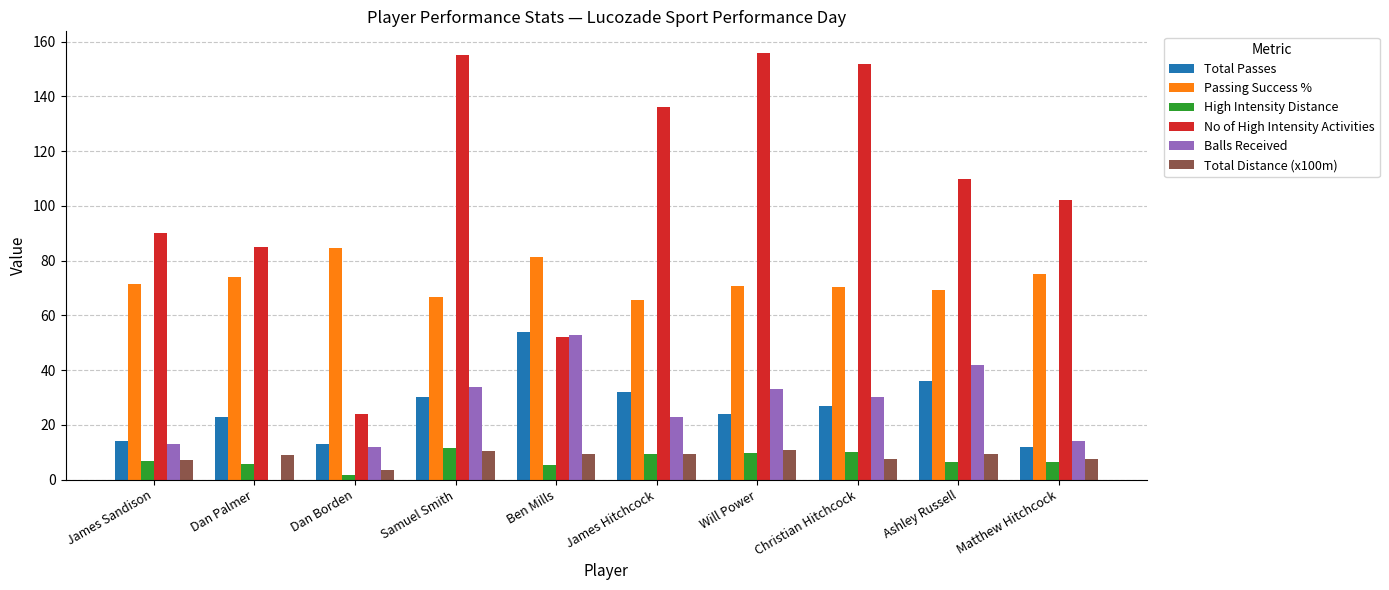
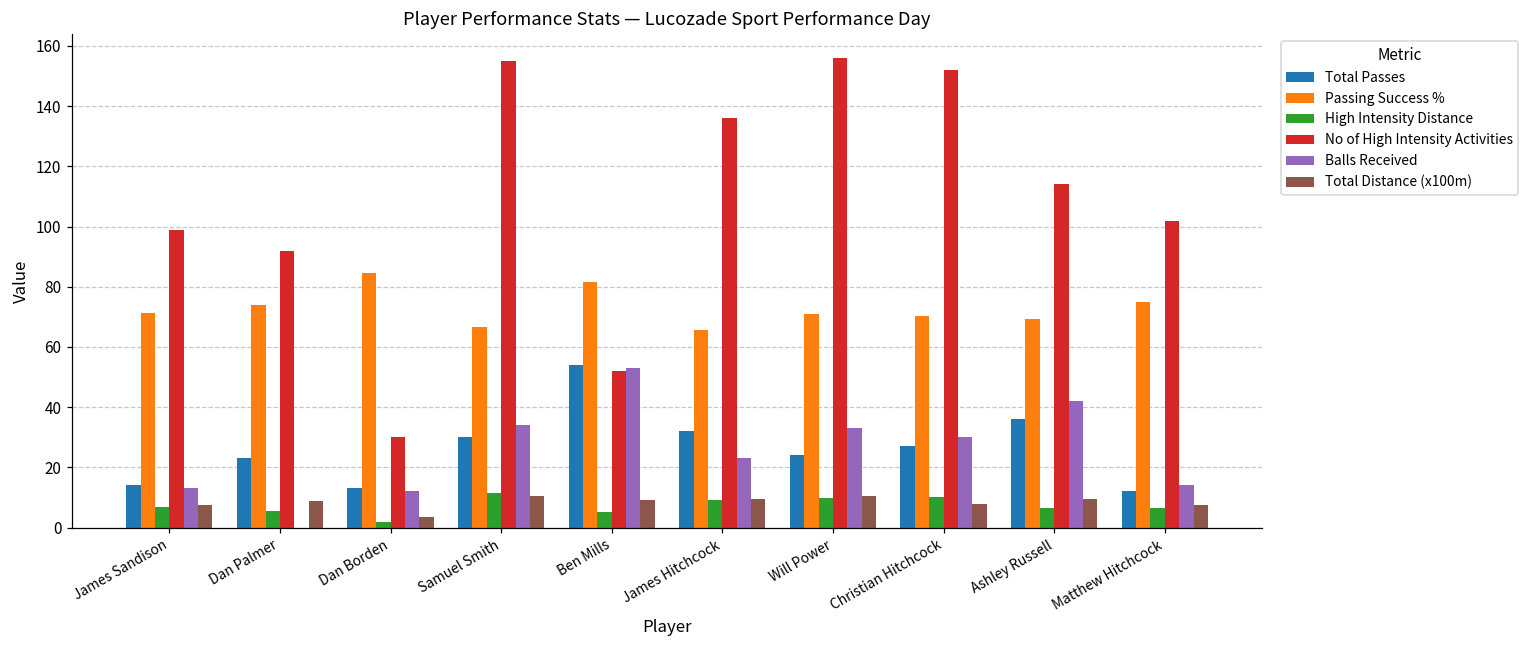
No of High Intensity Activities, James Sandison: 90 -> 99
No of High Intensity Activities, Dan Palmer: 85 -> 92
No of High Intensity Activities, Dan Borden: 24 -> 30
No of High Intensity Activities, Ashley Russell: 110 -> 114
